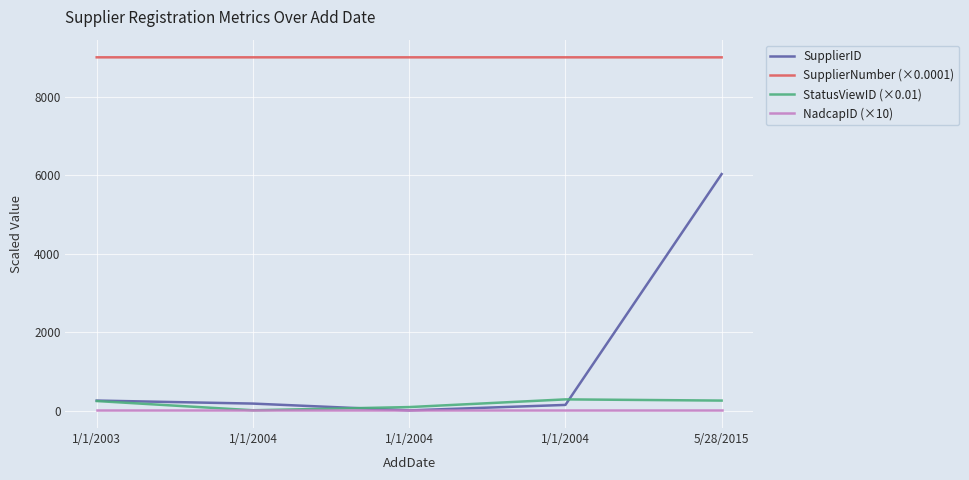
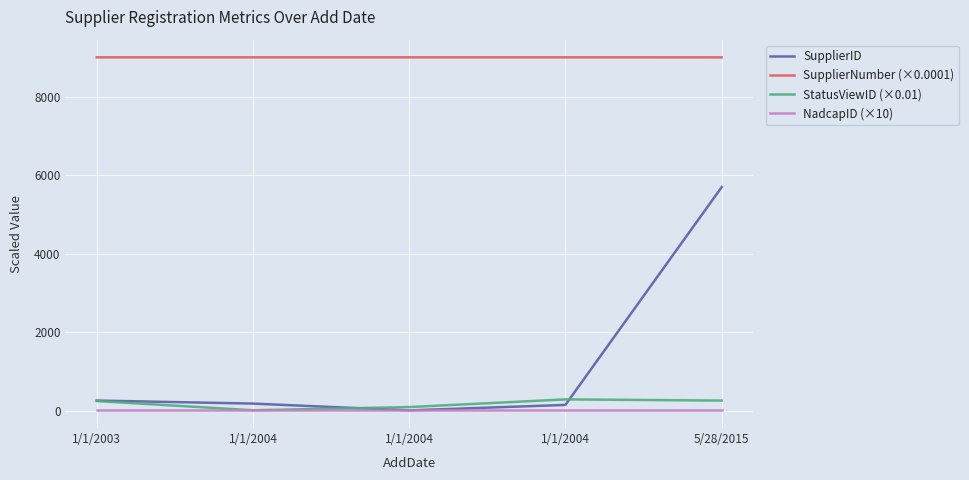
SupplierID, 5/28/2015: 6000 -> 5700
